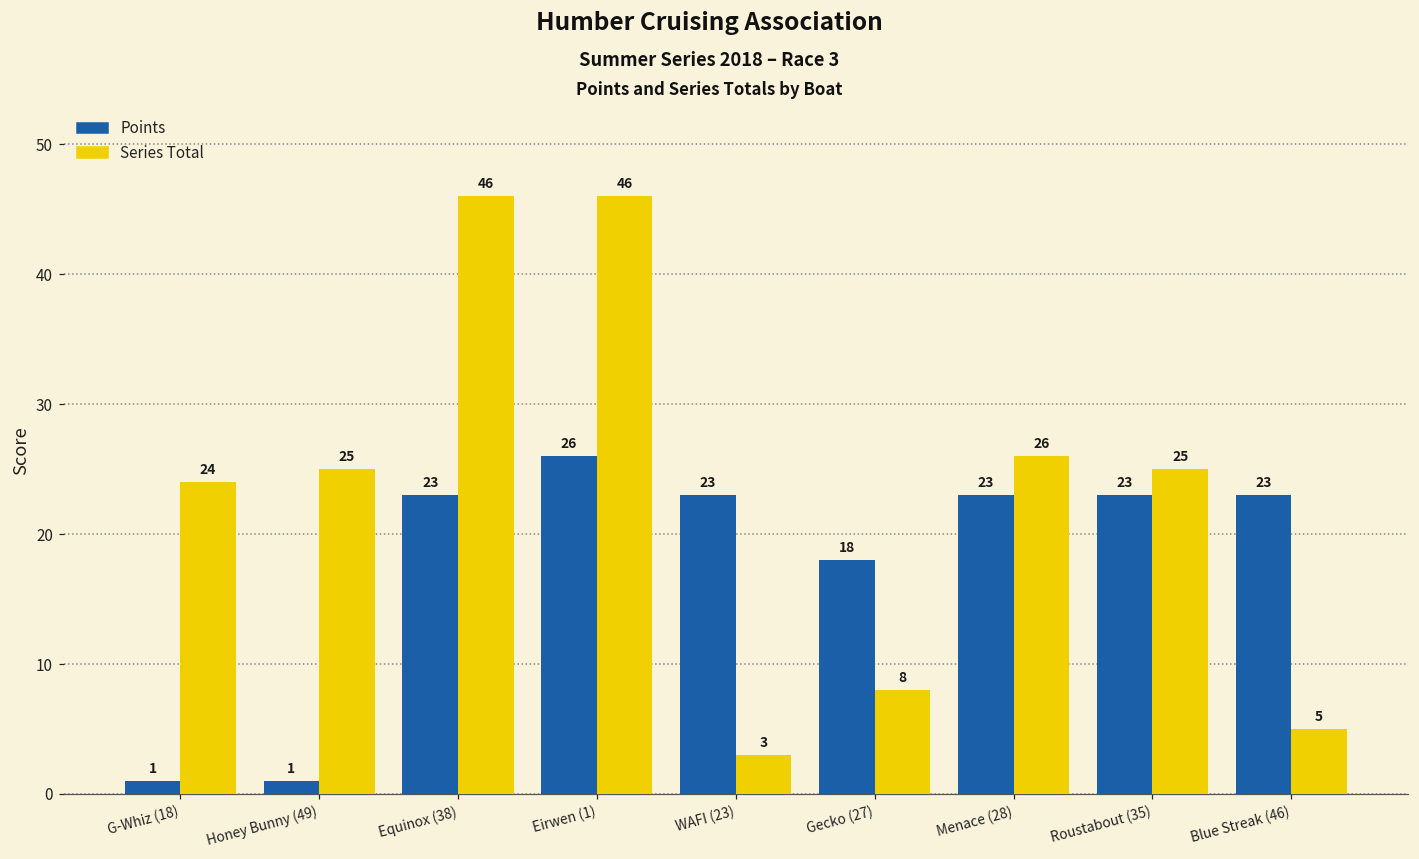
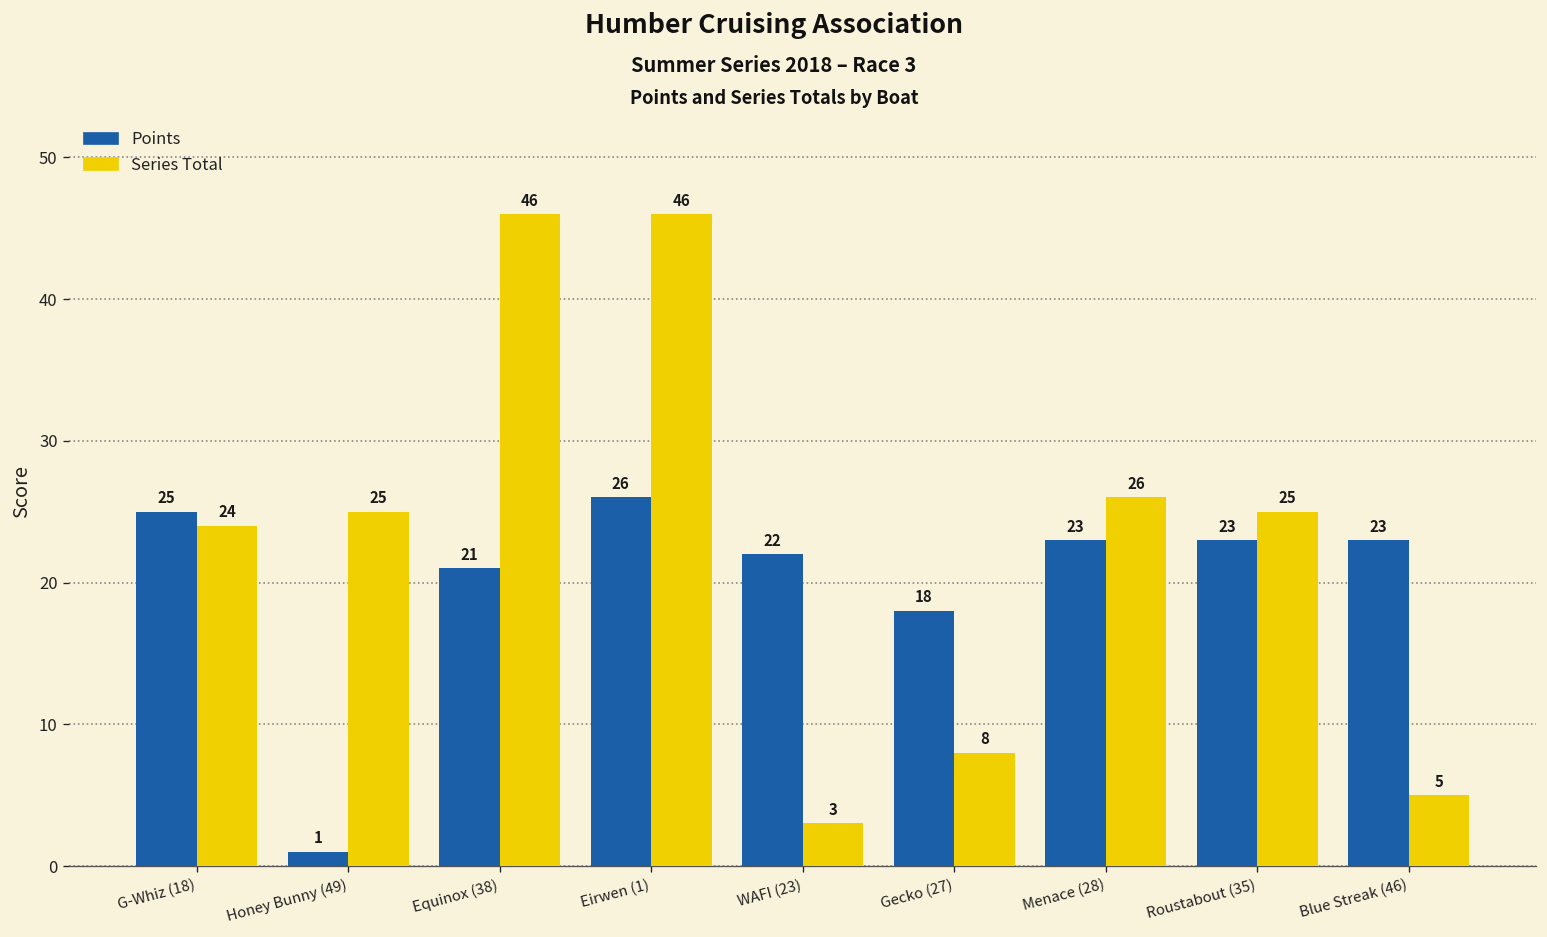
Points, G-Whiz (18): 1 -> 25
Points, Equinox (38): 23 -> 21
Points, WAFI (23): 23 -> 22
